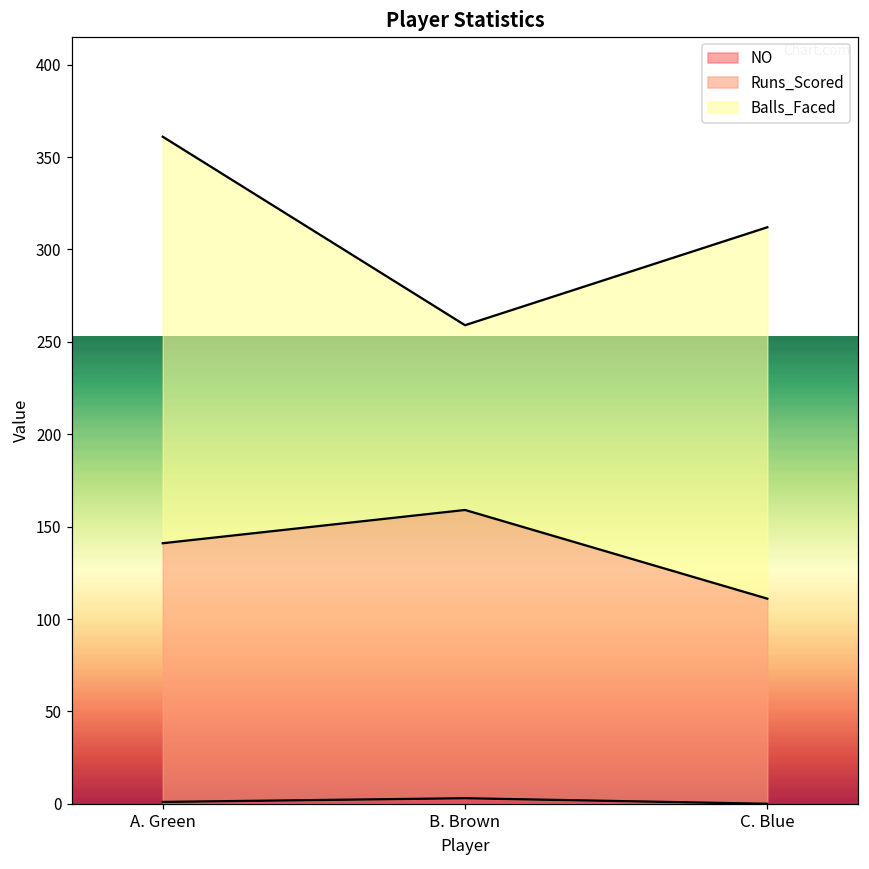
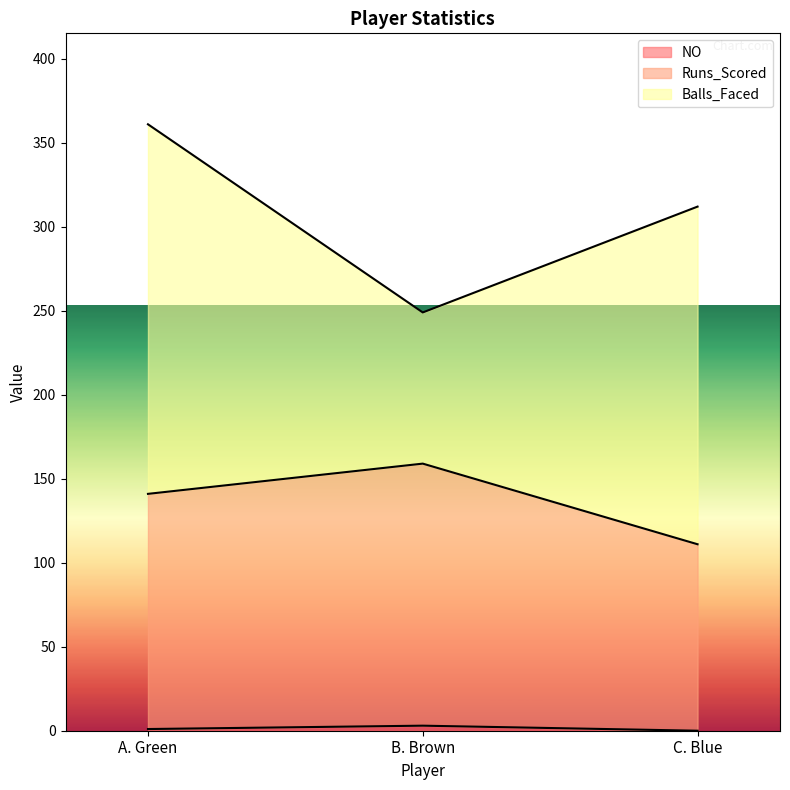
Balls_Faced, B. Brown: 100 -> 90
